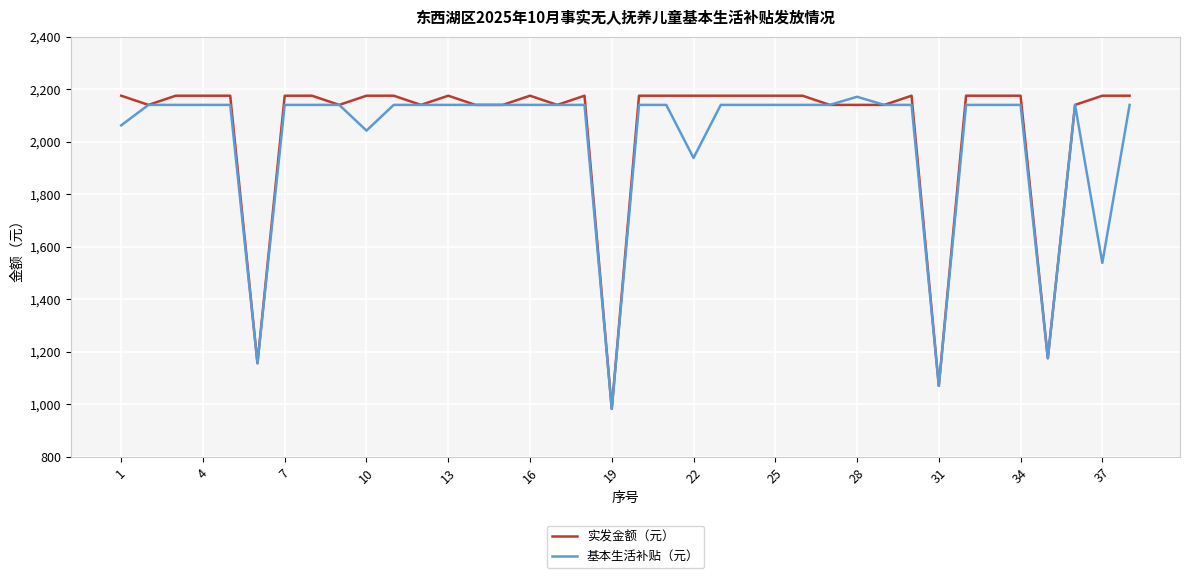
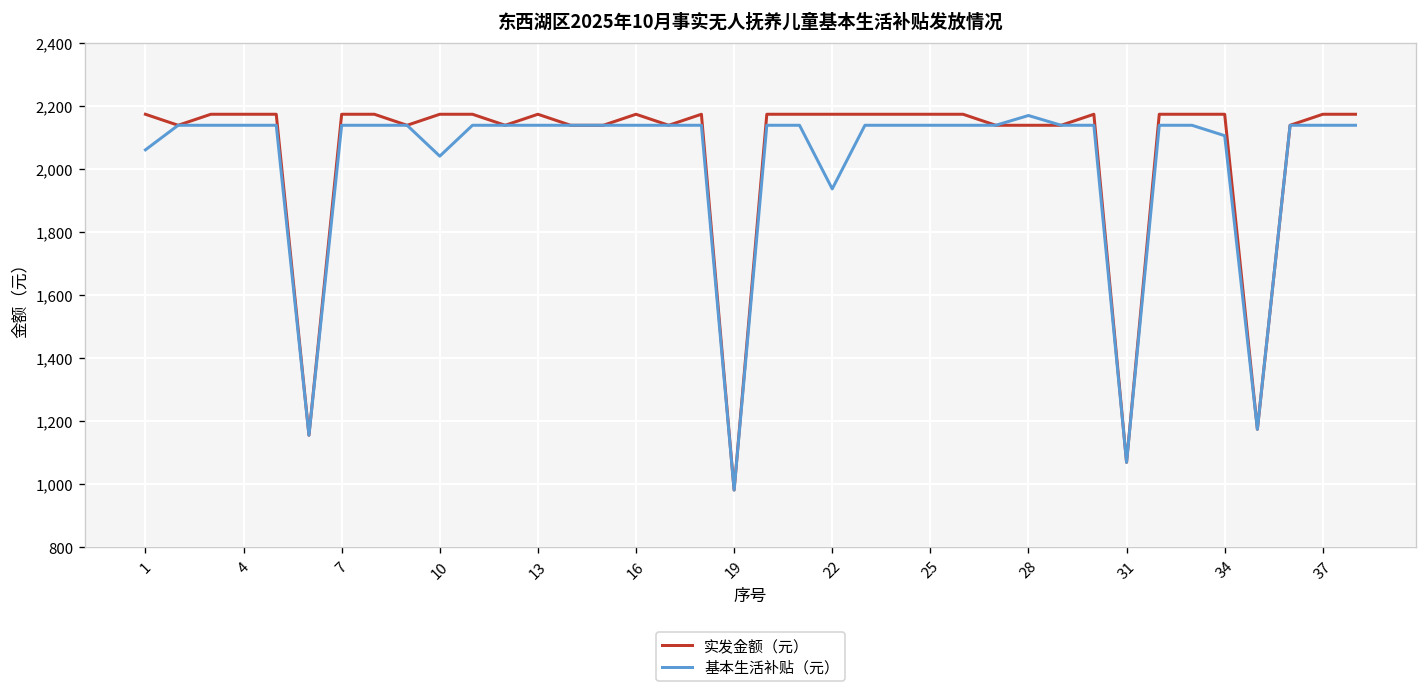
基本生活补贴（元）, 34: 2,140 -> 2,110
基本生活补贴（元）, 37: 1,540 -> 2,140
